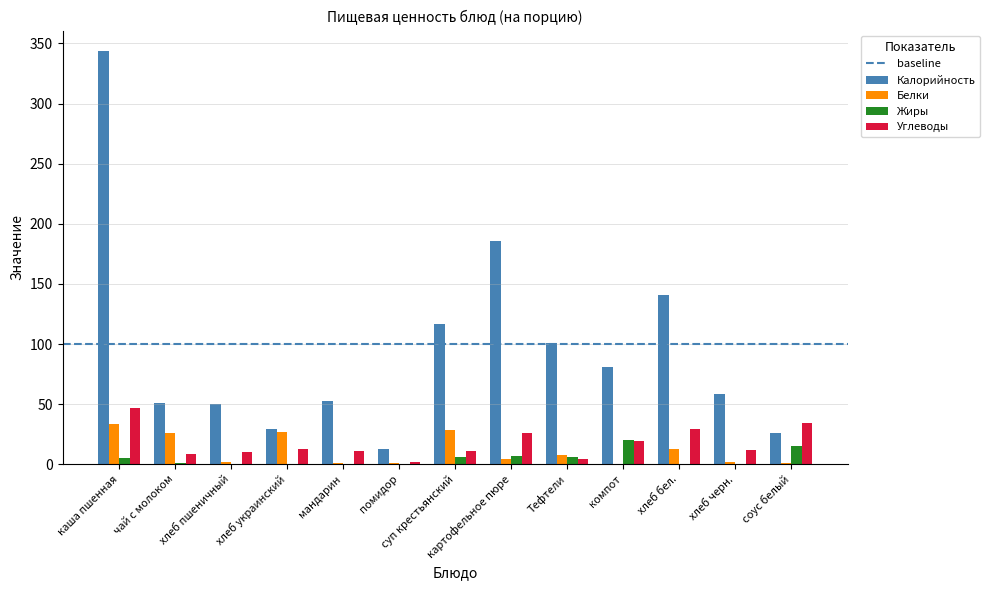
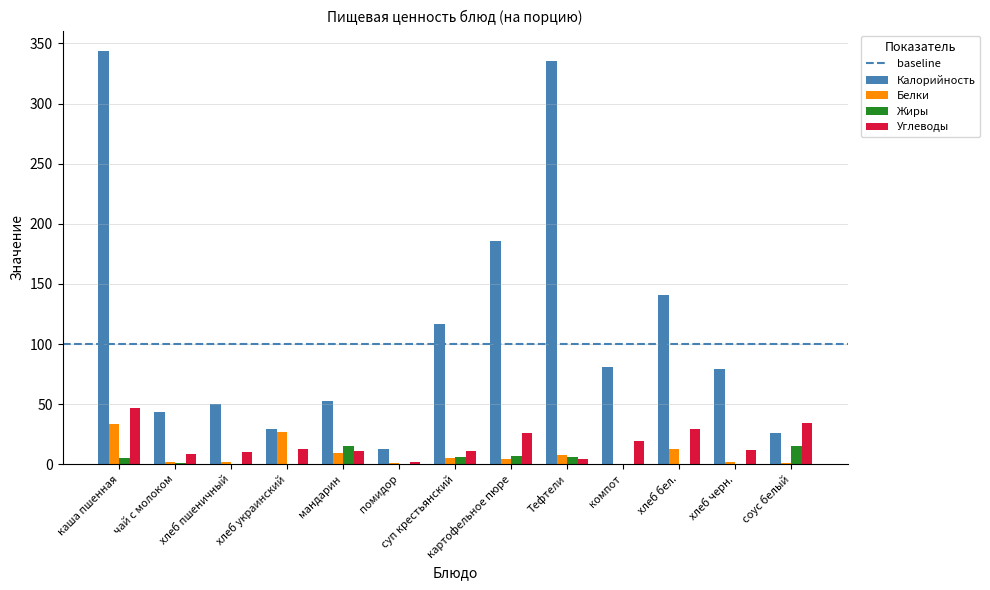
Калорийность, чай с молоком: 51 -> 43
Белки, чай с молоком: 26 -> 2
Белки, мандарин: 1 -> 9
Жиры, мандарин: 0 -> 15
Белки, суп крестьянский: 29 -> 5
Калорийность, Тефтели: 101 -> 336
Жиры, компот: 21 -> 0
Калорийность, хлеб черн.: 59 -> 80
